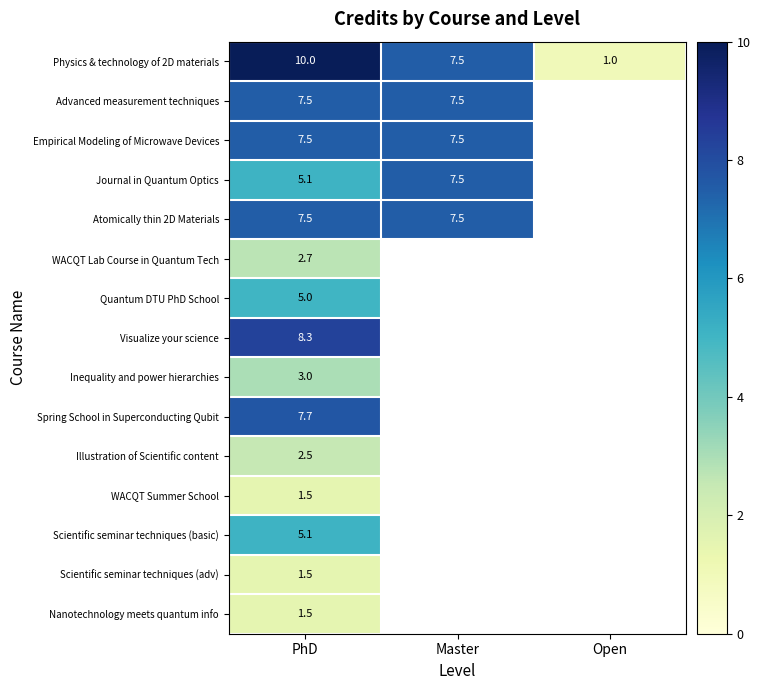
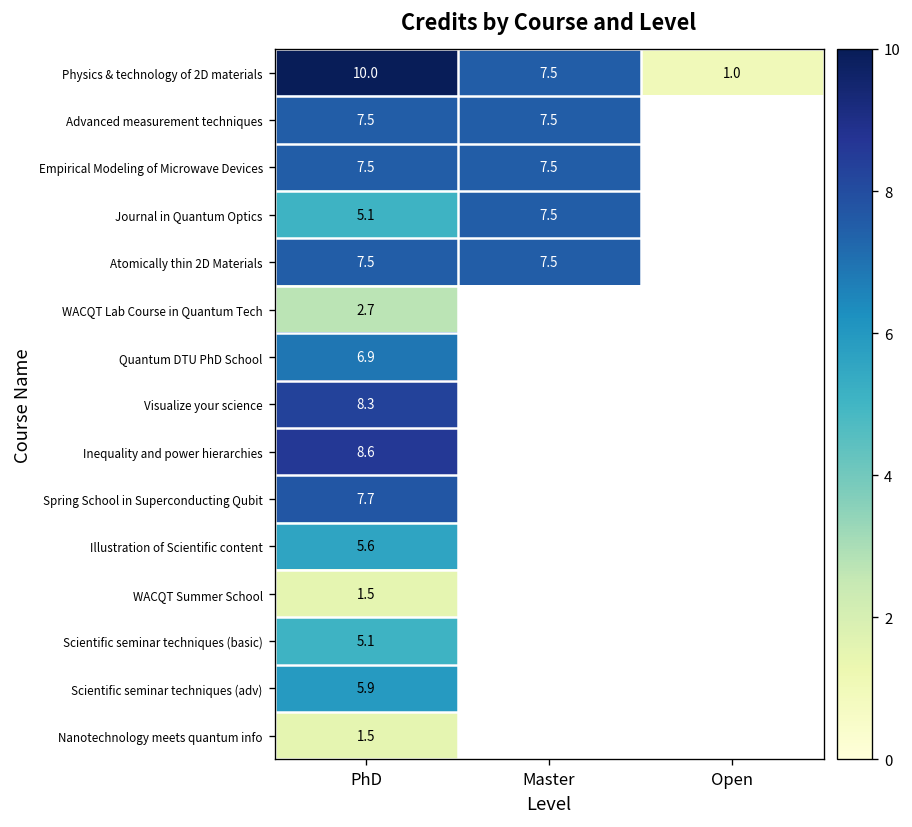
Quantum DTU PhD School, PhD: 5.0 -> 6.9
Inequality and power hierarchies, PhD: 3.0 -> 8.6
Illustration of Scientific content, PhD: 2.5 -> 5.6
Scientific seminar techniques (adv), PhD: 1.5 -> 5.9
